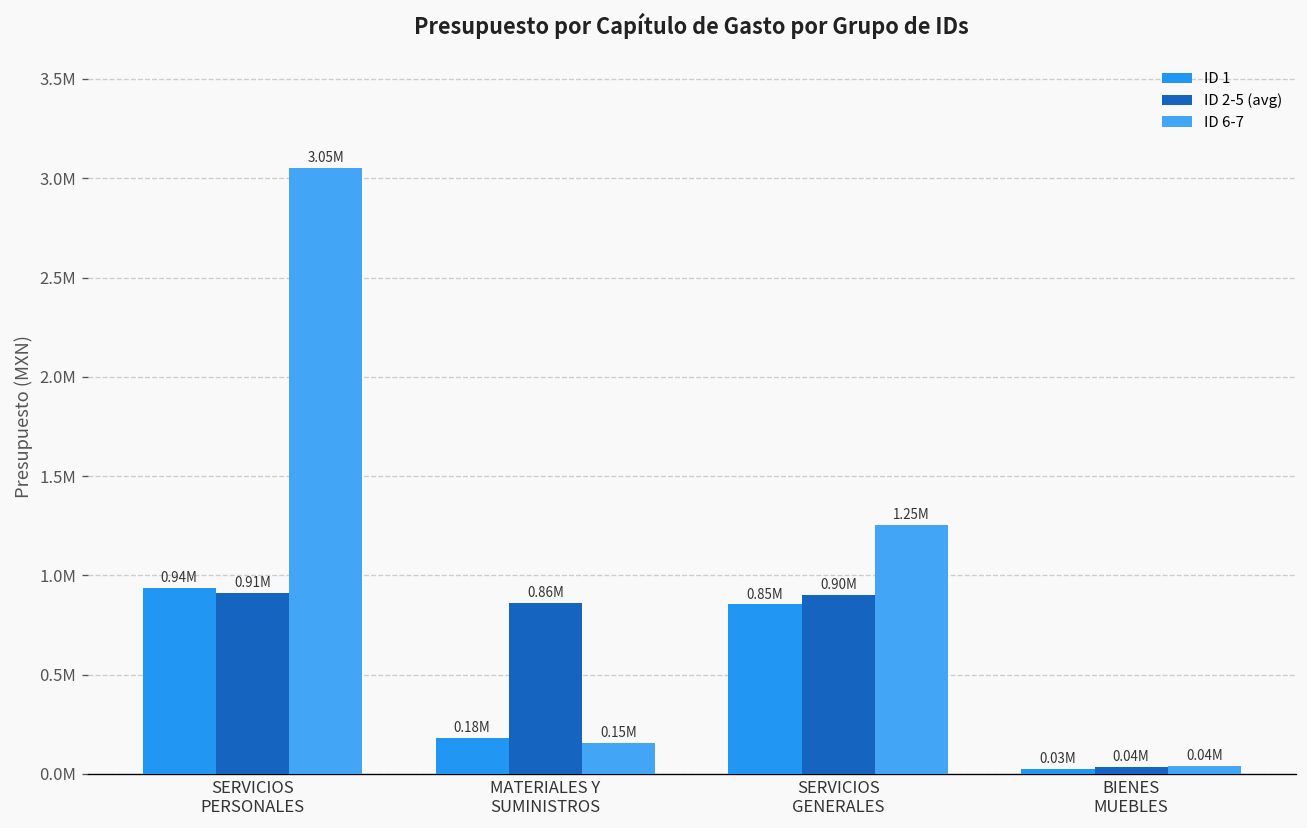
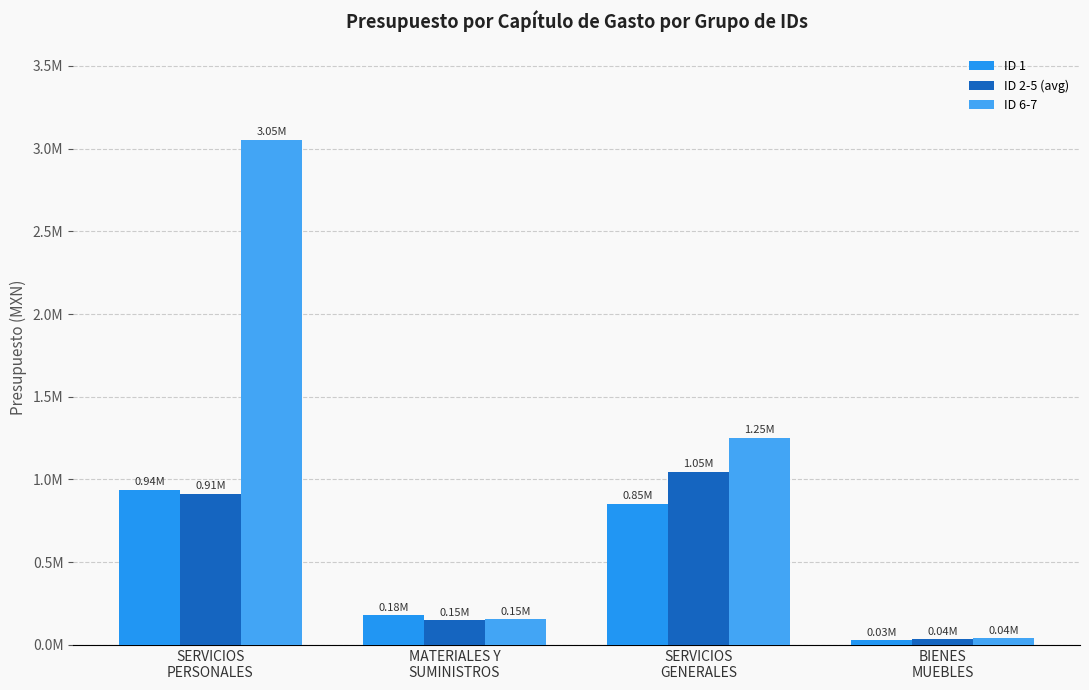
ID 2-5 (avg), MATERIALES Y SUMINISTROS: 0.86M -> 0.15M
ID 2-5 (avg), SERVICIOS GENERALES: 0.90M -> 1.05M
